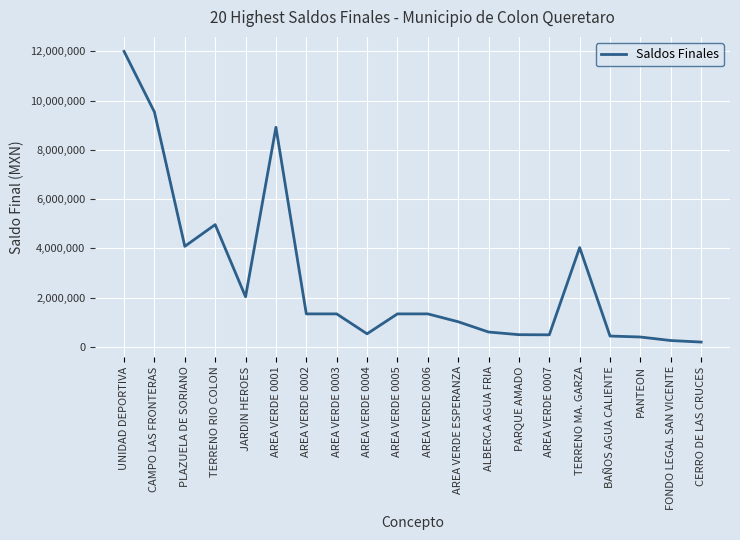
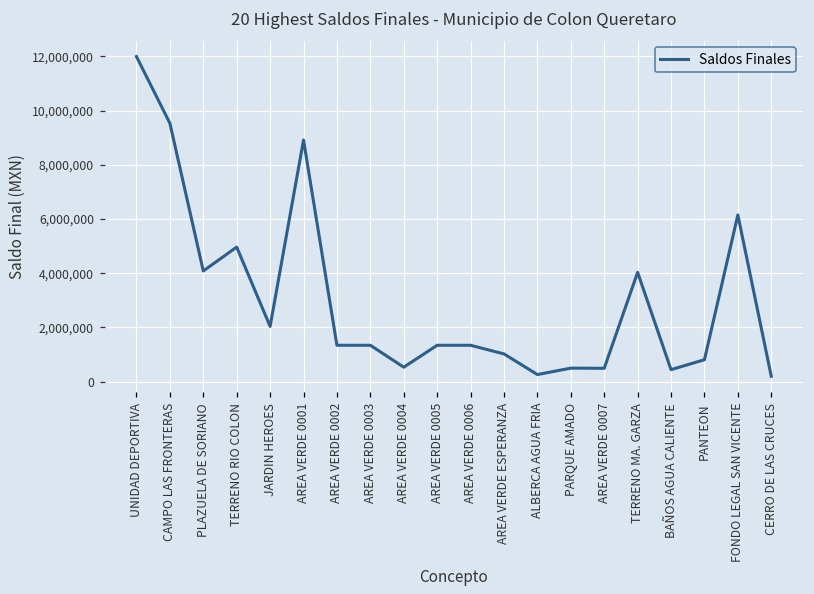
ALBERCA AGUA FRIA: 600,000 -> 300,000
PANTEON: 400,000 -> 800,000
FONDO LEGAL SAN VICENTE: 300,000 -> 6,100,000
